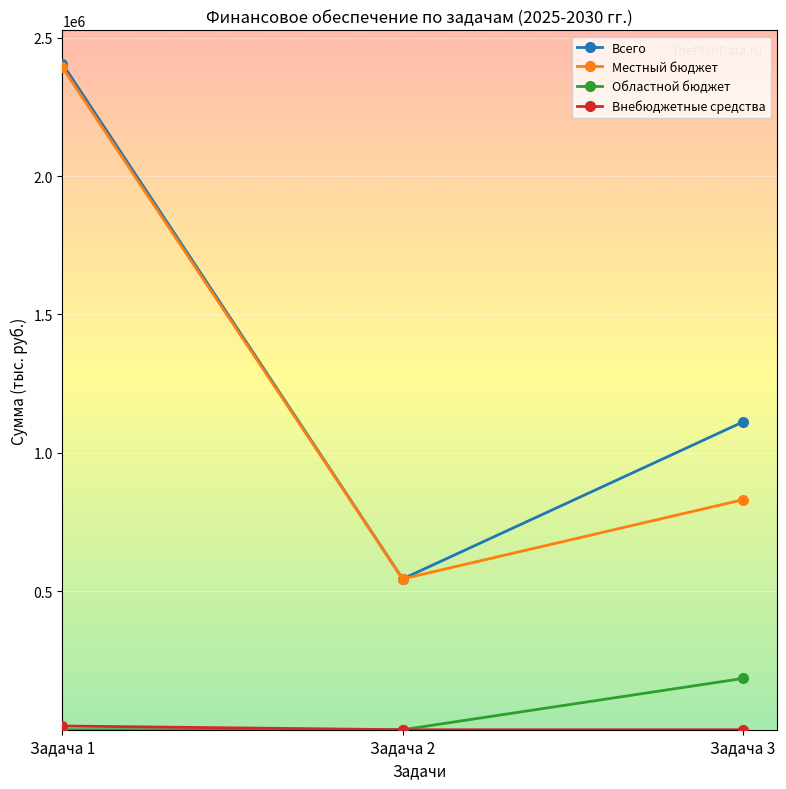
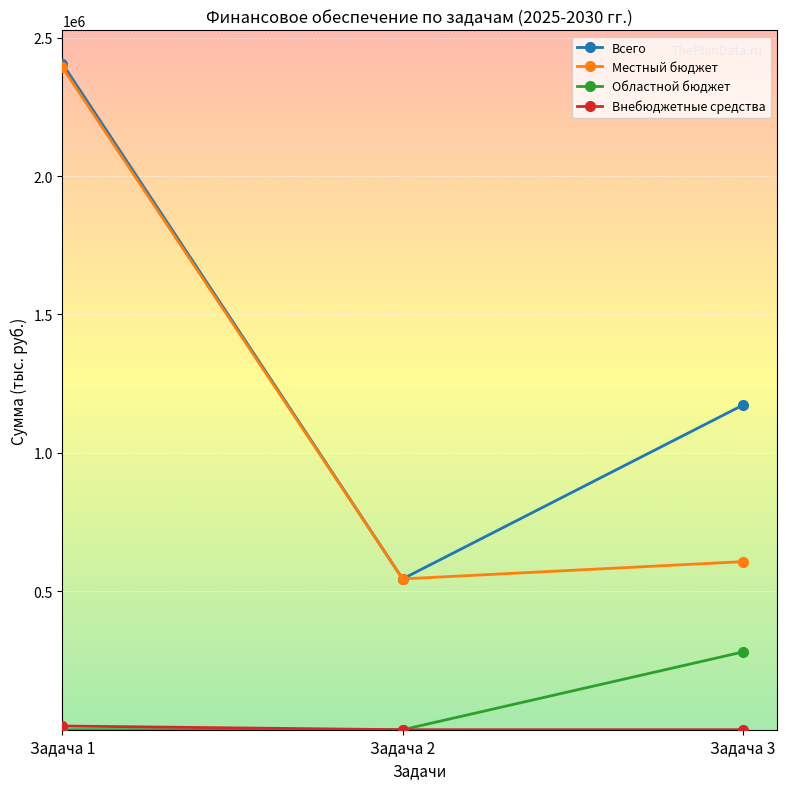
Всего, Задача 3: 1110000 -> 1170000
Местный бюджет, Задача 3: 830000 -> 610000
Областной бюджет, Задача 3: 190000 -> 280000
